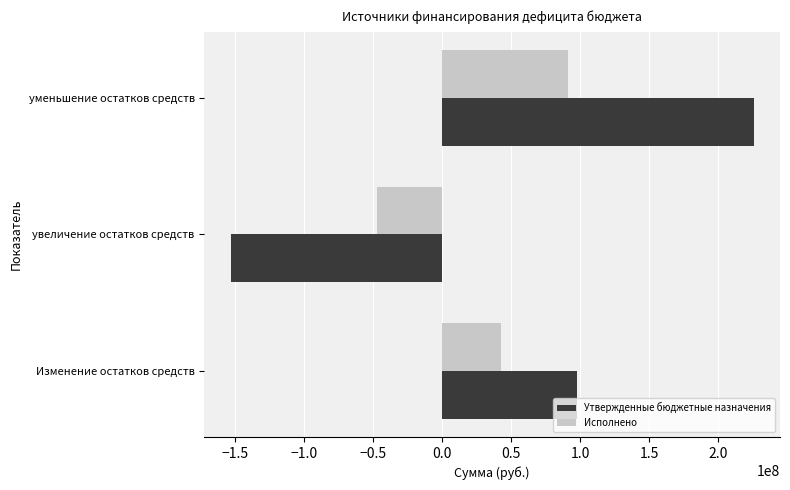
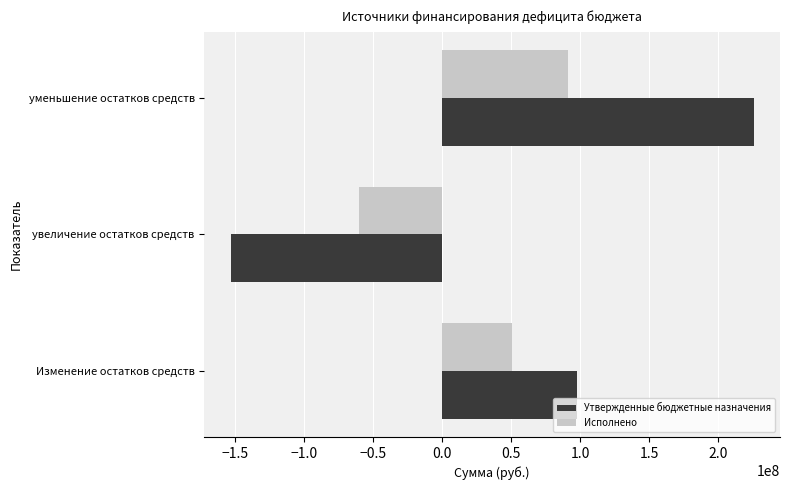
Исполнено, увеличение остатков средств: -47000000 -> -61000000
Исполнено, Изменение остатков средств: 43000000 -> 51000000
